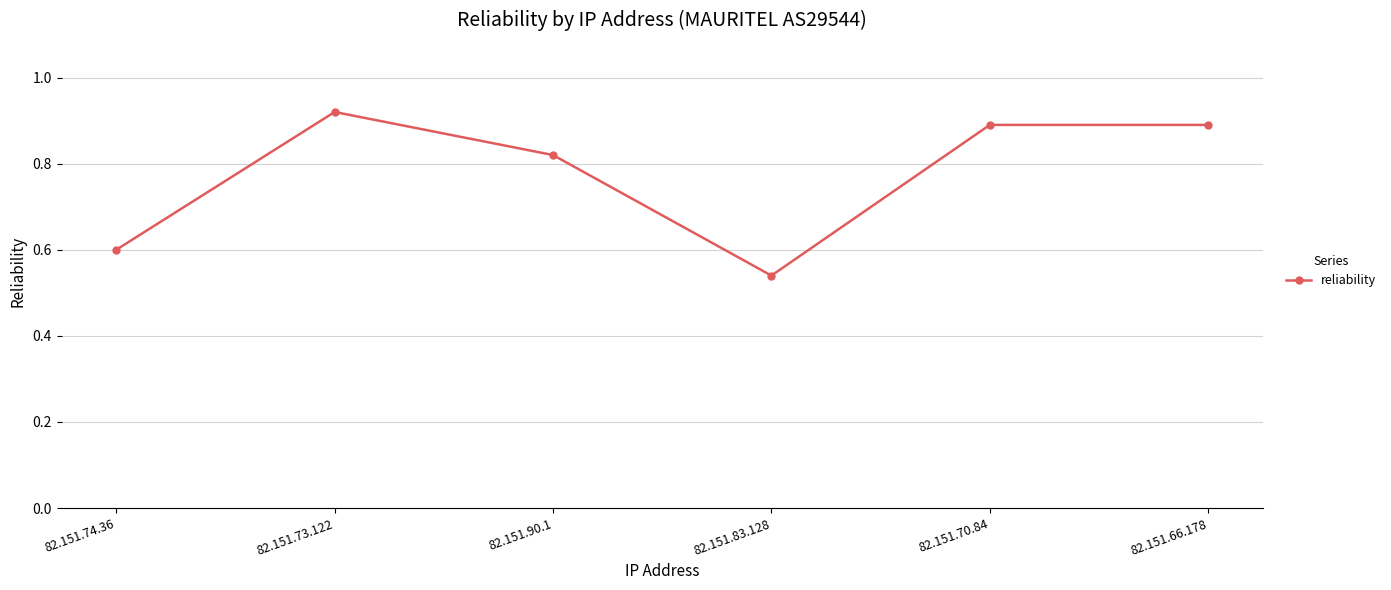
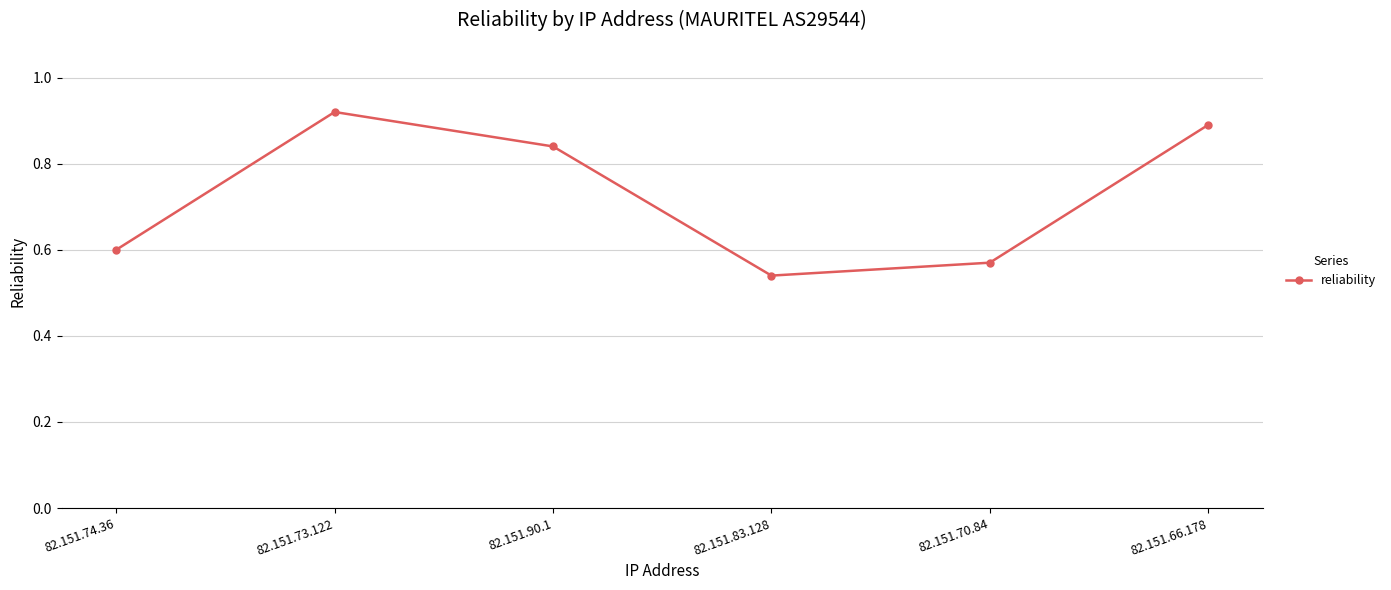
82.151.90.1: 0.82 -> 0.84
82.151.70.84: 0.89 -> 0.57
